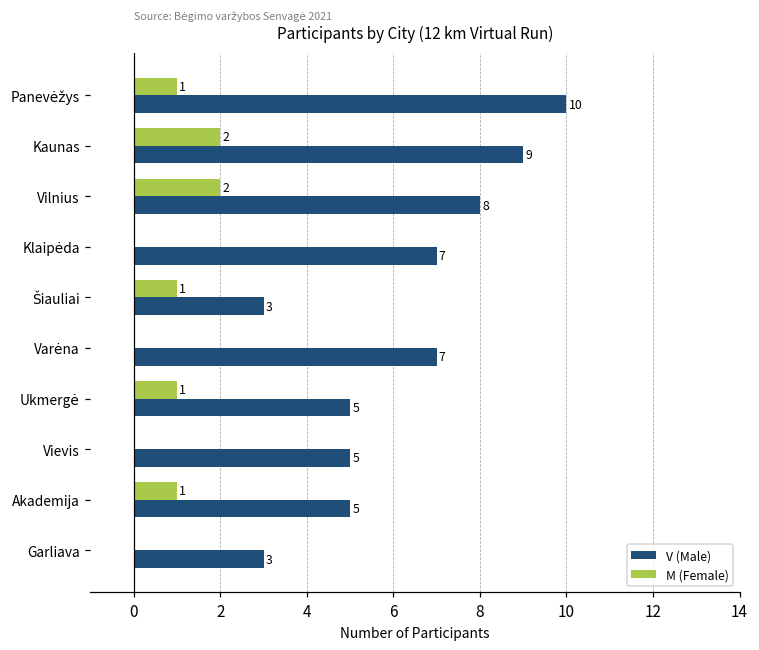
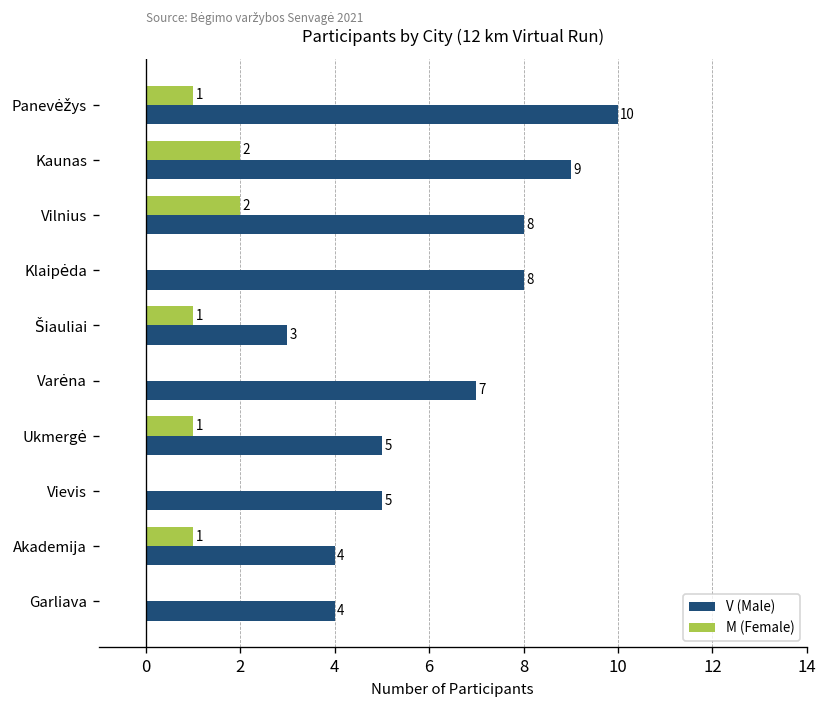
V (Male), Klaipėda: 7 -> 8
V (Male), Akademija: 5 -> 4
V (Male), Garliava: 3 -> 4
